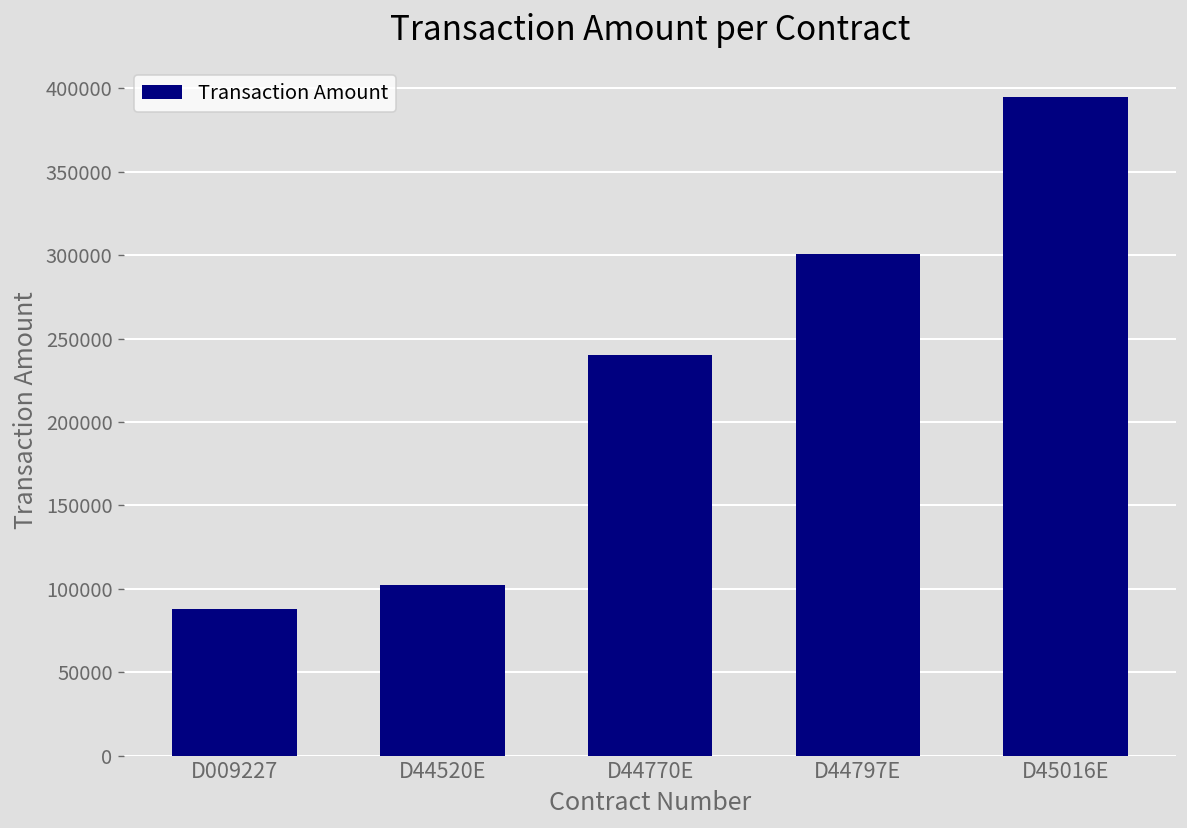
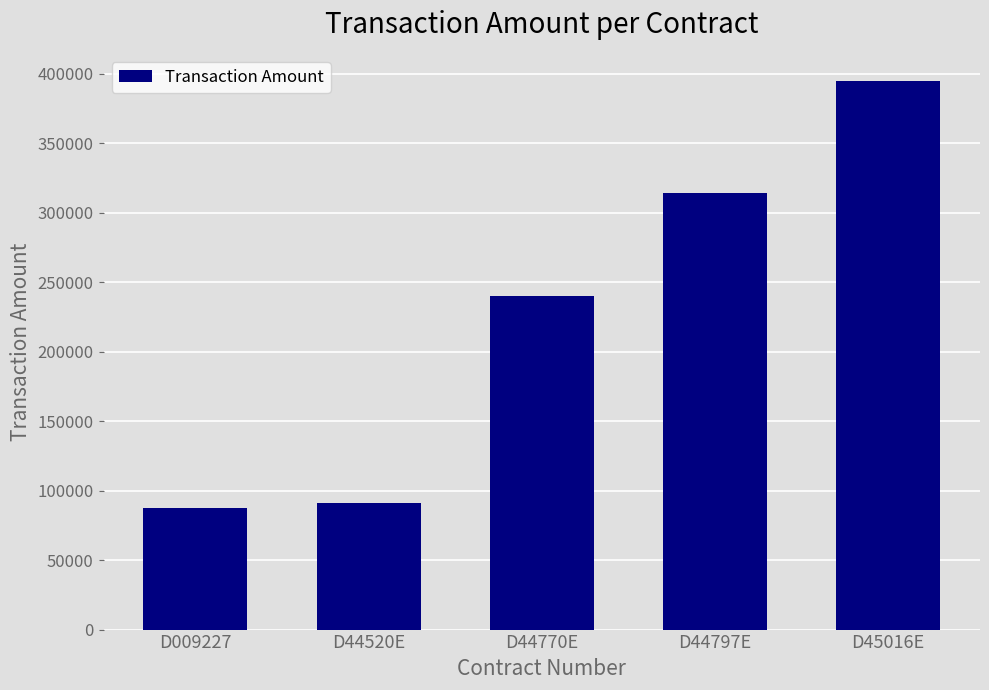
D44520E: 102000 -> 91000
D44797E: 301000 -> 314000
